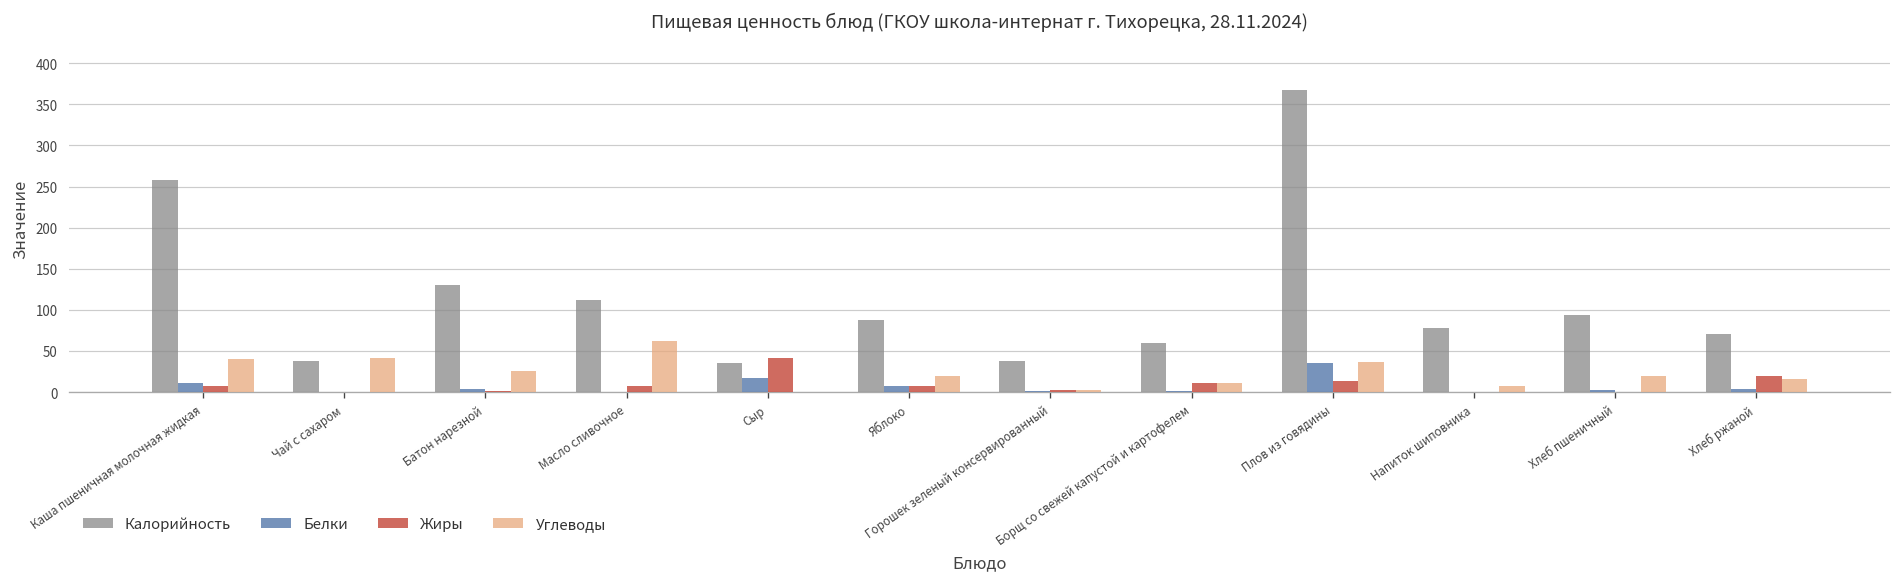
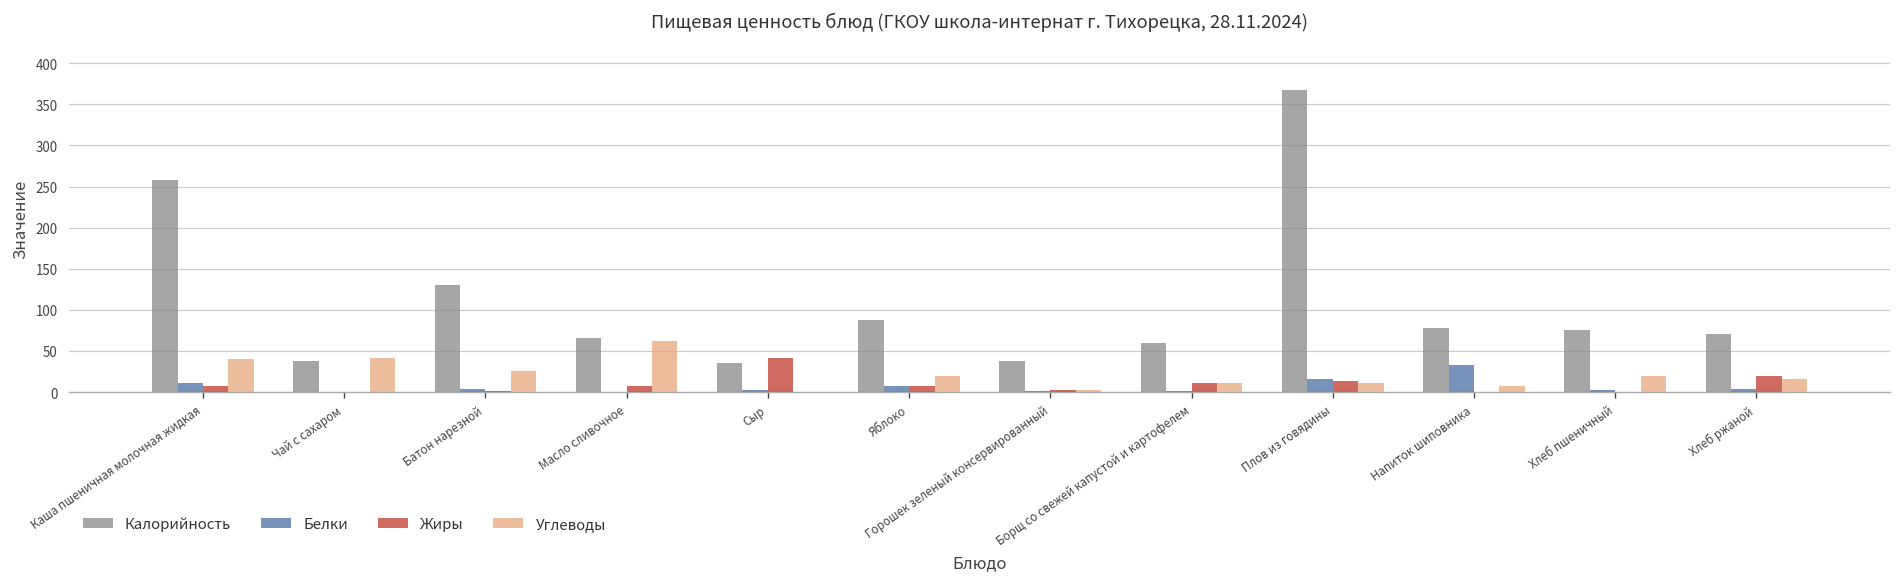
Калорийность, Масло сливочное: 110 -> 70
Белки, Сыр: 20 -> 0
Белки, Плов из говядины: 40 -> 20
Углеводы, Плов из говядины: 40 -> 10
Белки, Напиток шиповника: 0 -> 30
Калорийность, Хлеб пшеничный: 90 -> 80
